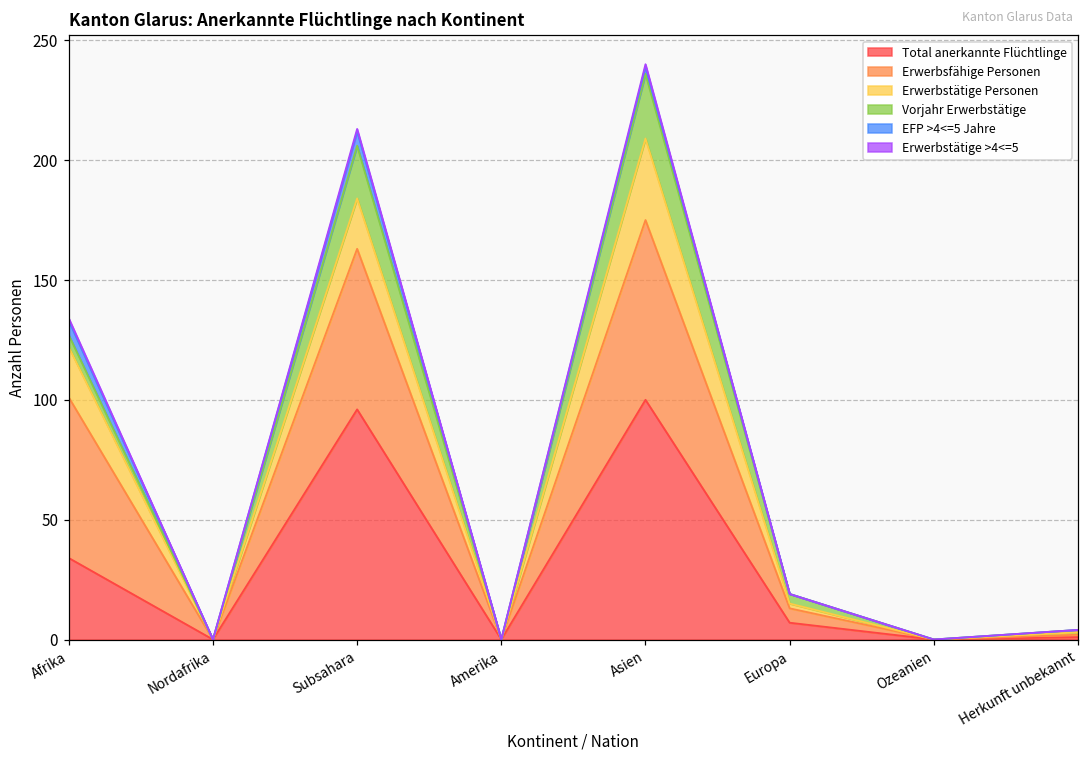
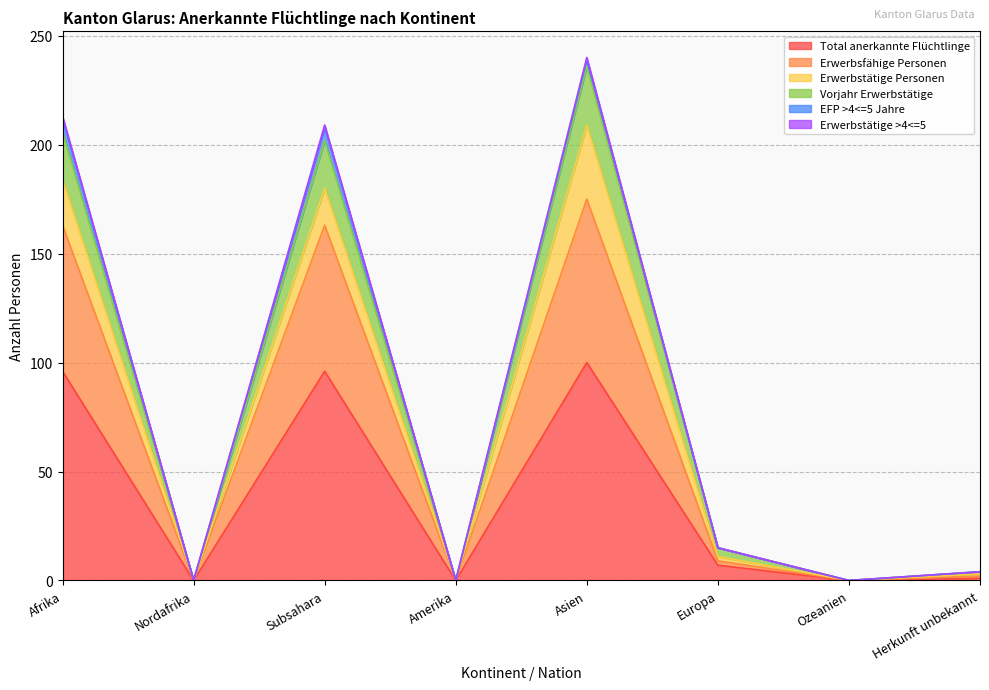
Total anerkannte Flüchtlinge, Afrika: 34 -> 96
Vorjahr Erwerbstätige, Afrika: 5 -> 22
Erwerbstätige Personen, Subsahara: 21 -> 17
Erwerbsfähige Personen, Europa: 6 -> 2
